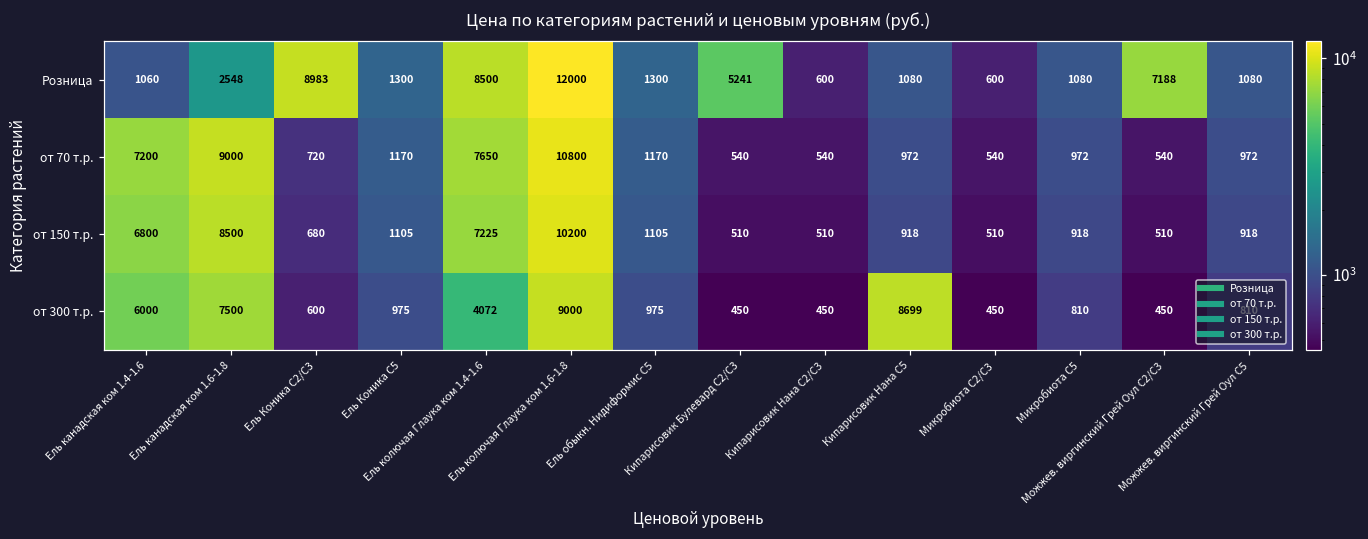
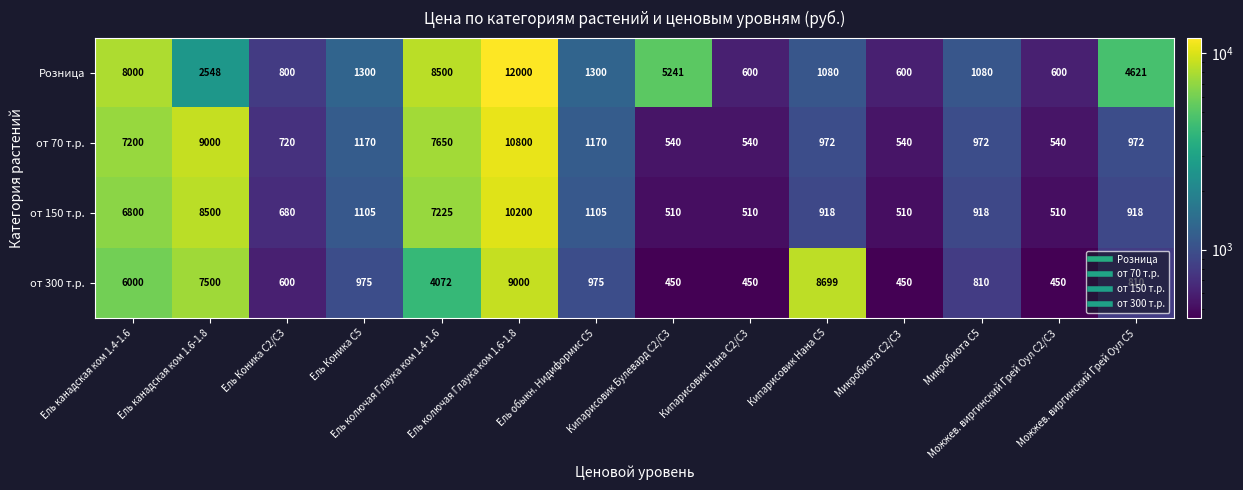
Розница, Ель канадская ком 1.4-1.6: 1060 -> 8000
Розница, Ель Коника С2/С3: 8983 -> 800
Розница, Можжев. виргинский Грей Оул С2/С3: 7188 -> 600
Розница, Можжев. виргинский Грей Оул С5: 1080 -> 4621
